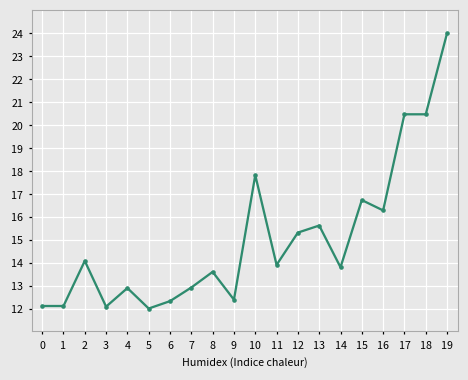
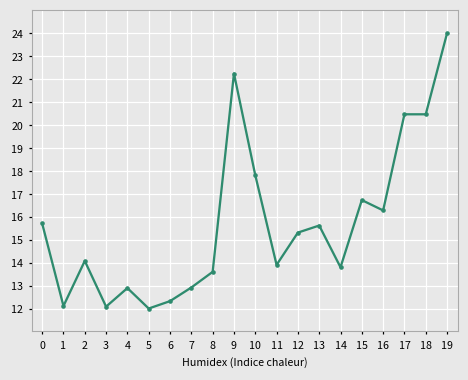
0: 12.1 -> 15.7
9: 12.4 -> 22.2
